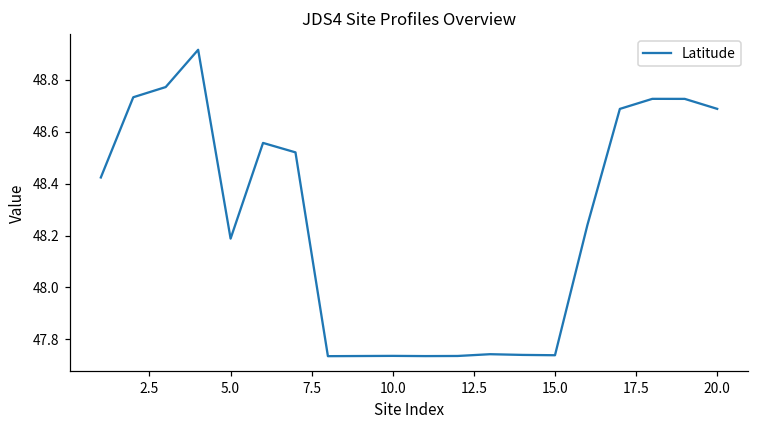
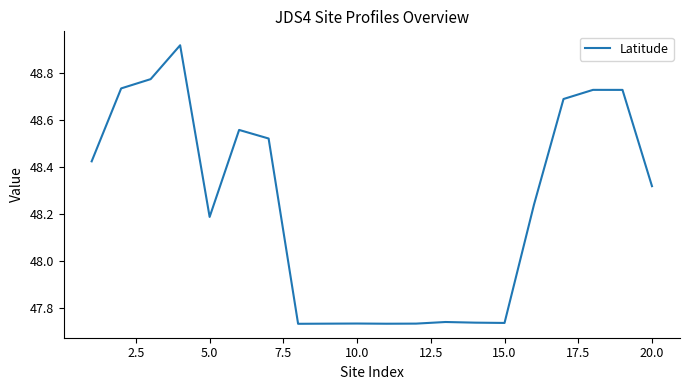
20.0: 48.69 -> 48.32
